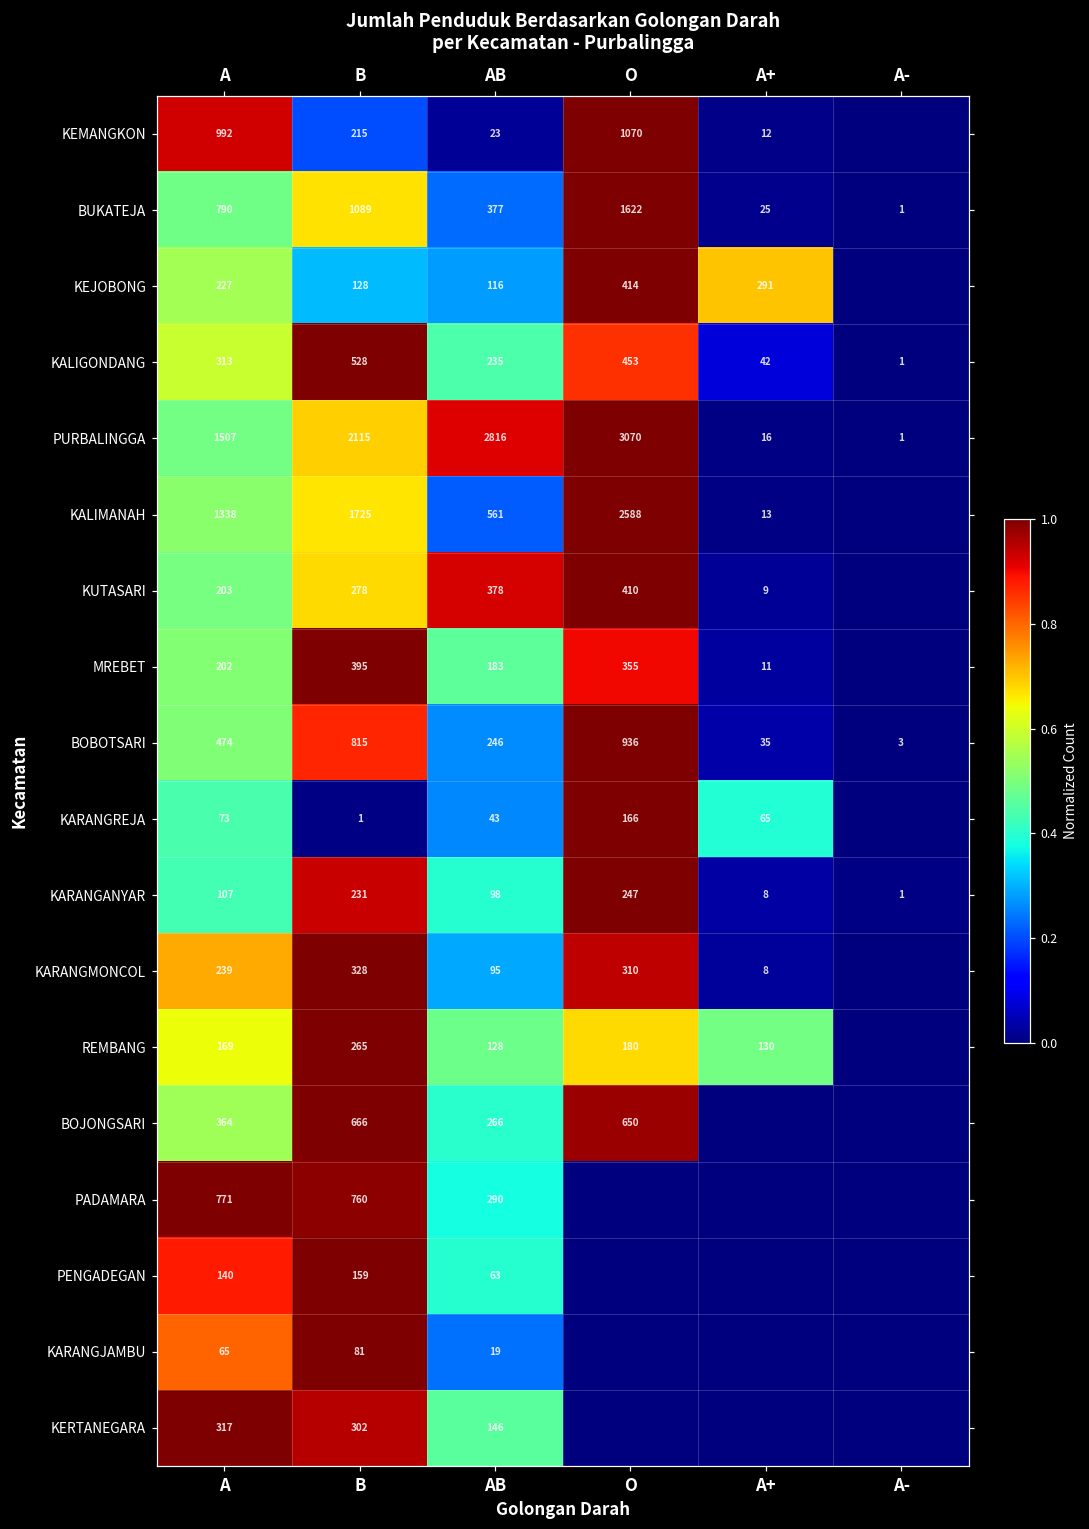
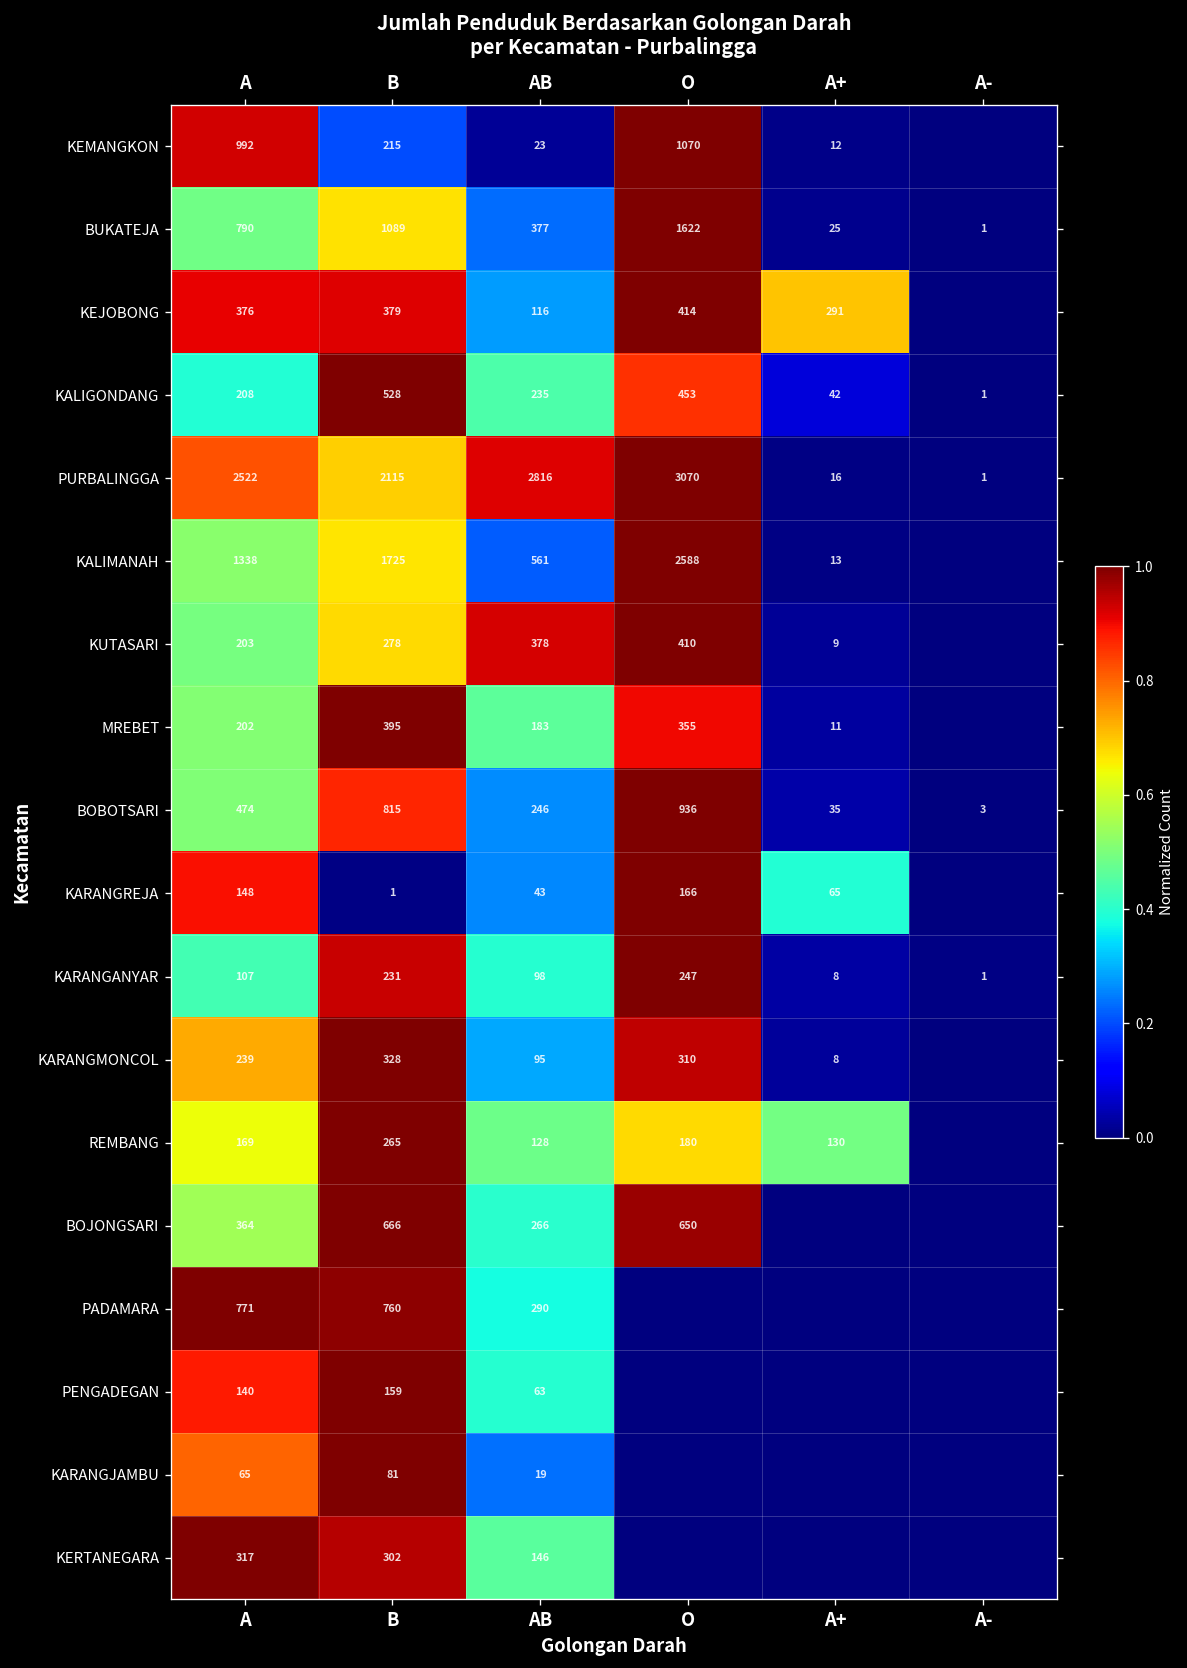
KEJOBONG, A: 227 -> 376
KEJOBONG, B: 128 -> 379
KALIGONDANG, A: 313 -> 208
PURBALINGGA, A: 1507 -> 2522
KARANGREJA, A: 73 -> 148
